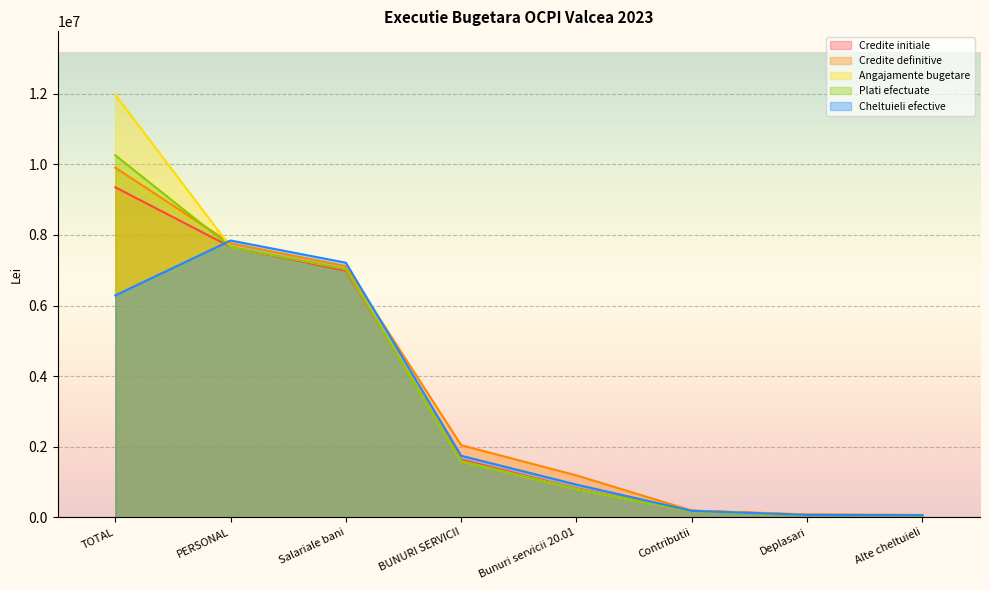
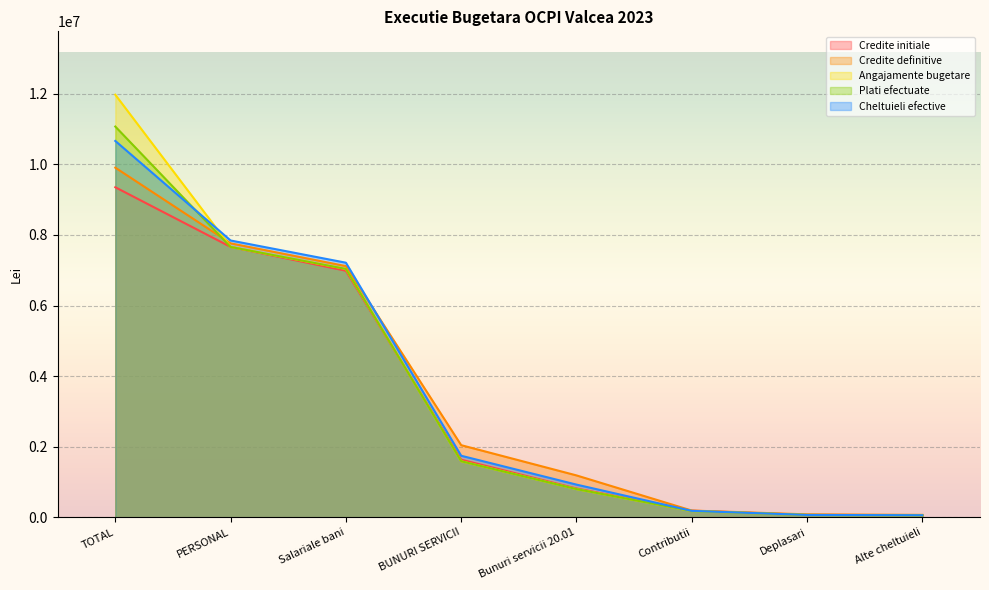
Plati efectuate, TOTAL: 10300000 -> 11100000
Cheltuieli efective, TOTAL: 6300000 -> 10700000
